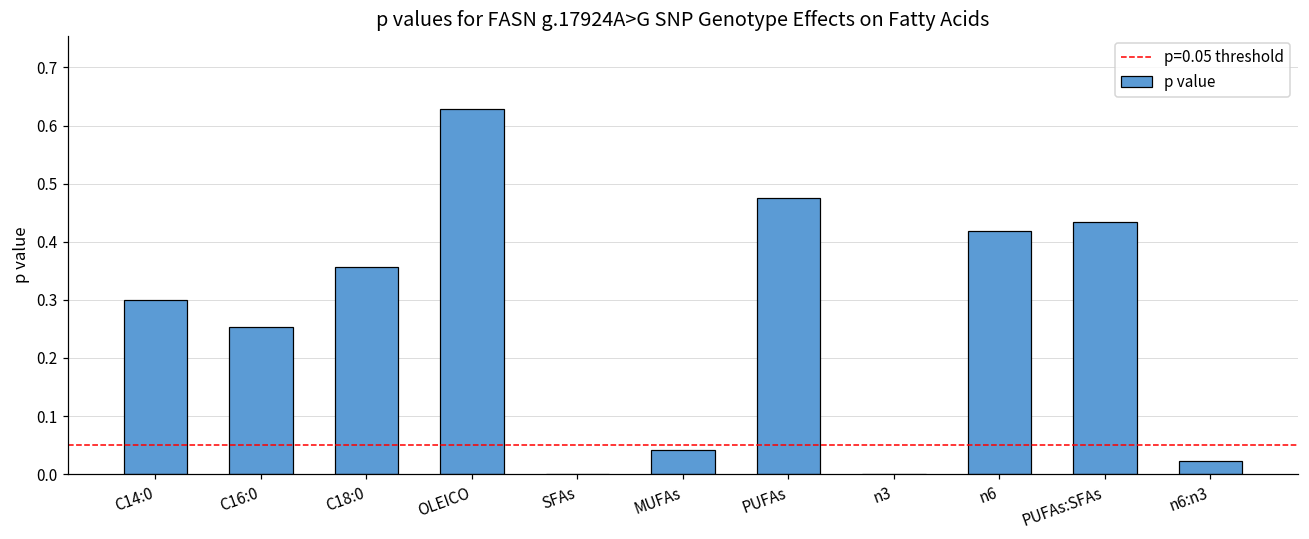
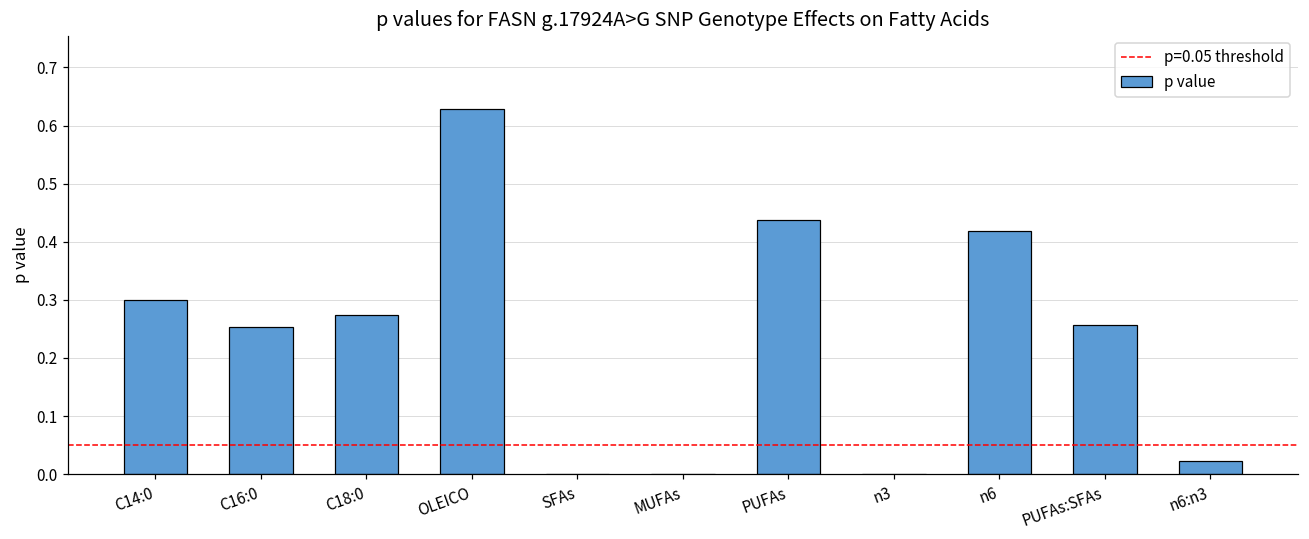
C18:0: 0.36 -> 0.27
MUFAs: 0.04 -> 0.00
PUFAs: 0.48 -> 0.44
PUFAs:SFAs: 0.43 -> 0.26
